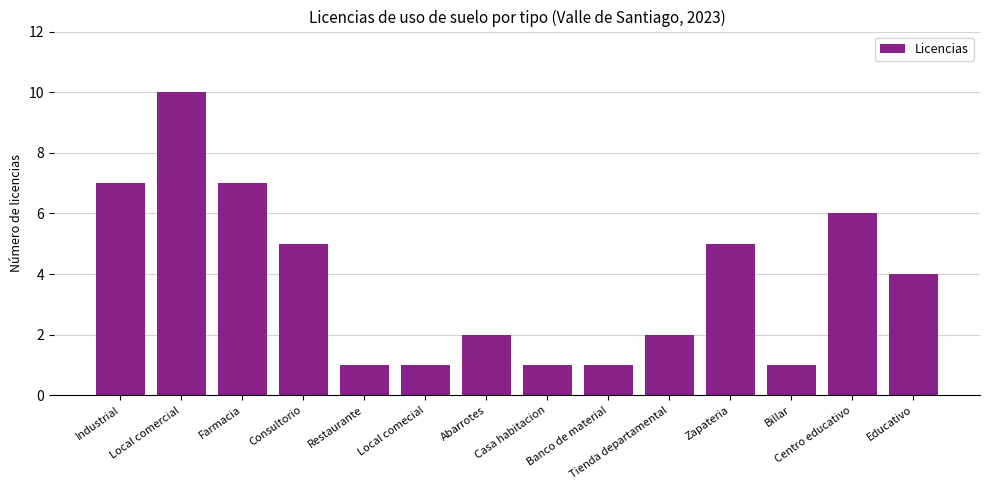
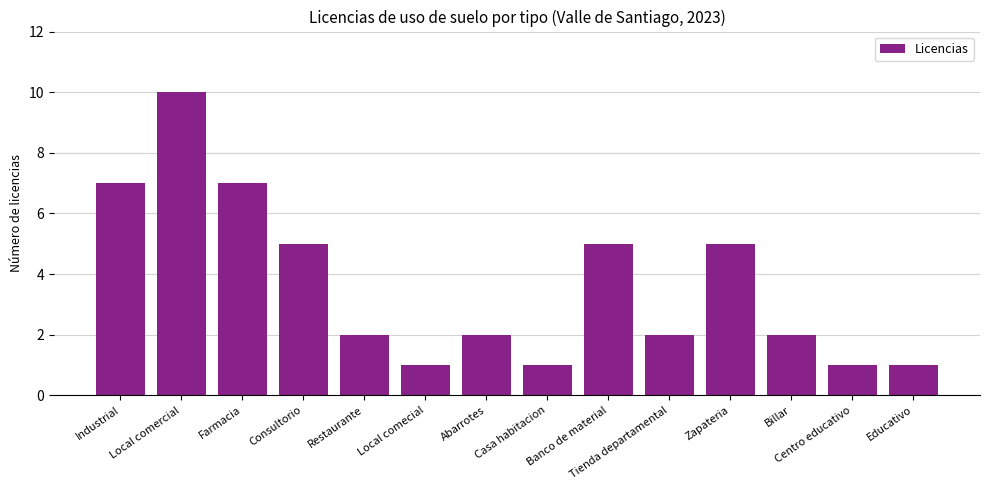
Restaurante: 1 -> 2
Banco de material: 1 -> 5
Billar: 1 -> 2
Centro educativo: 6 -> 1
Educativo: 4 -> 1
